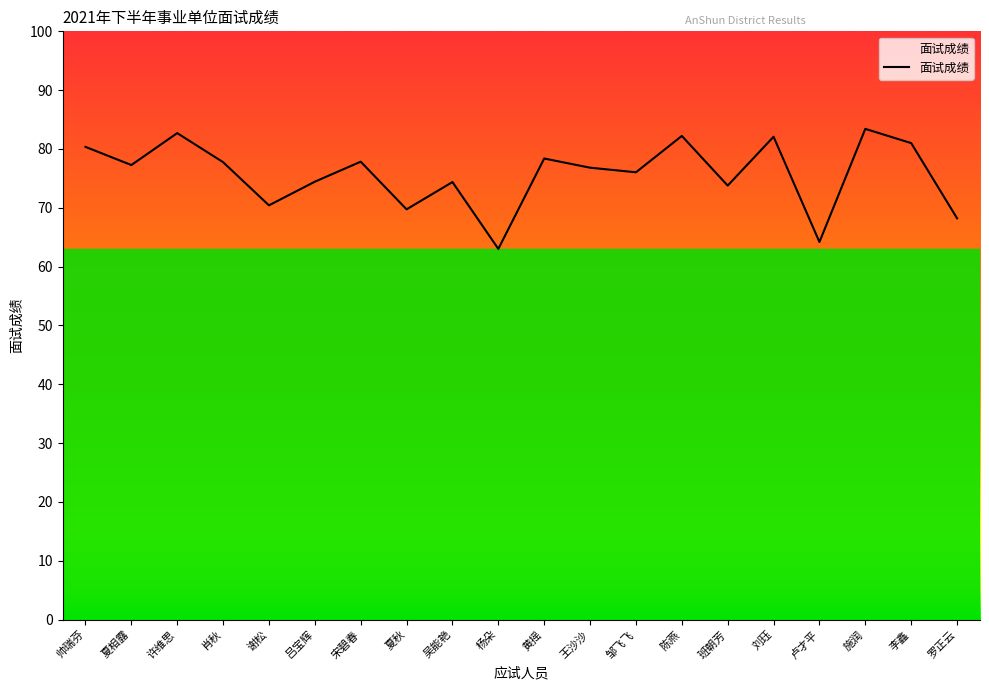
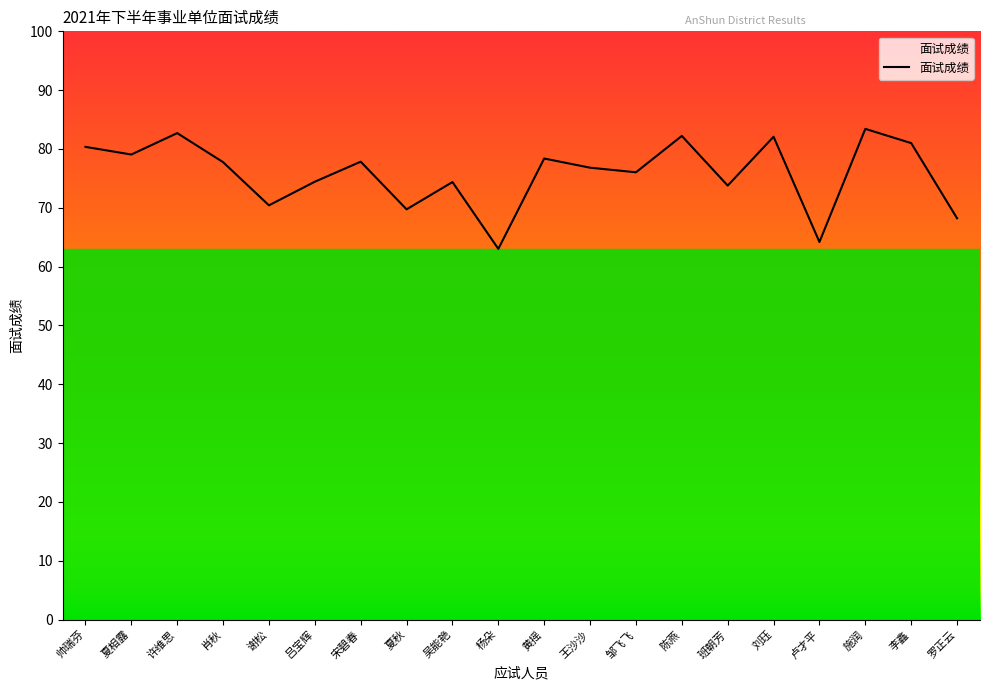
夏相露: 77 -> 79
